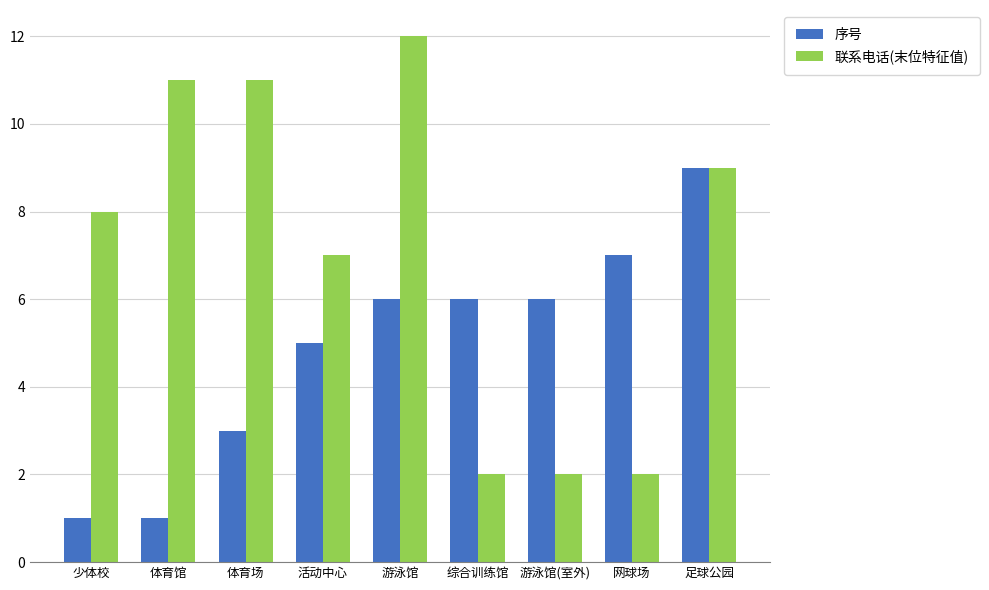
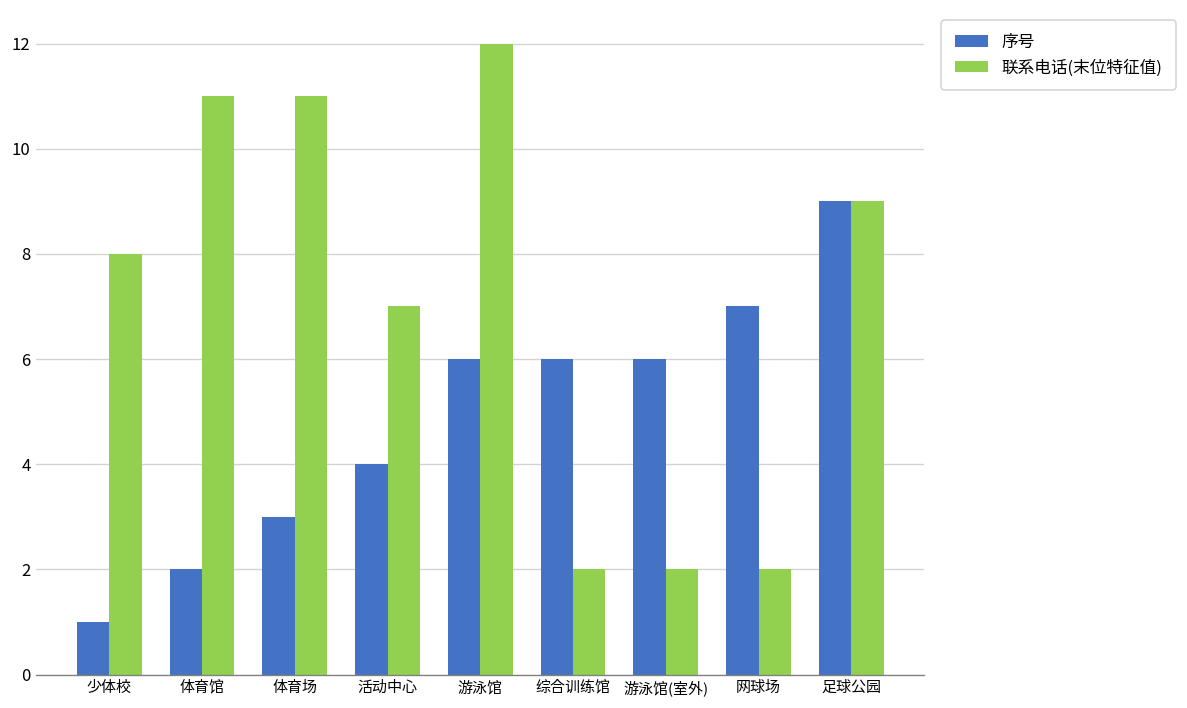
序号, 体育馆: 1 -> 2
序号, 活动中心: 5 -> 4
